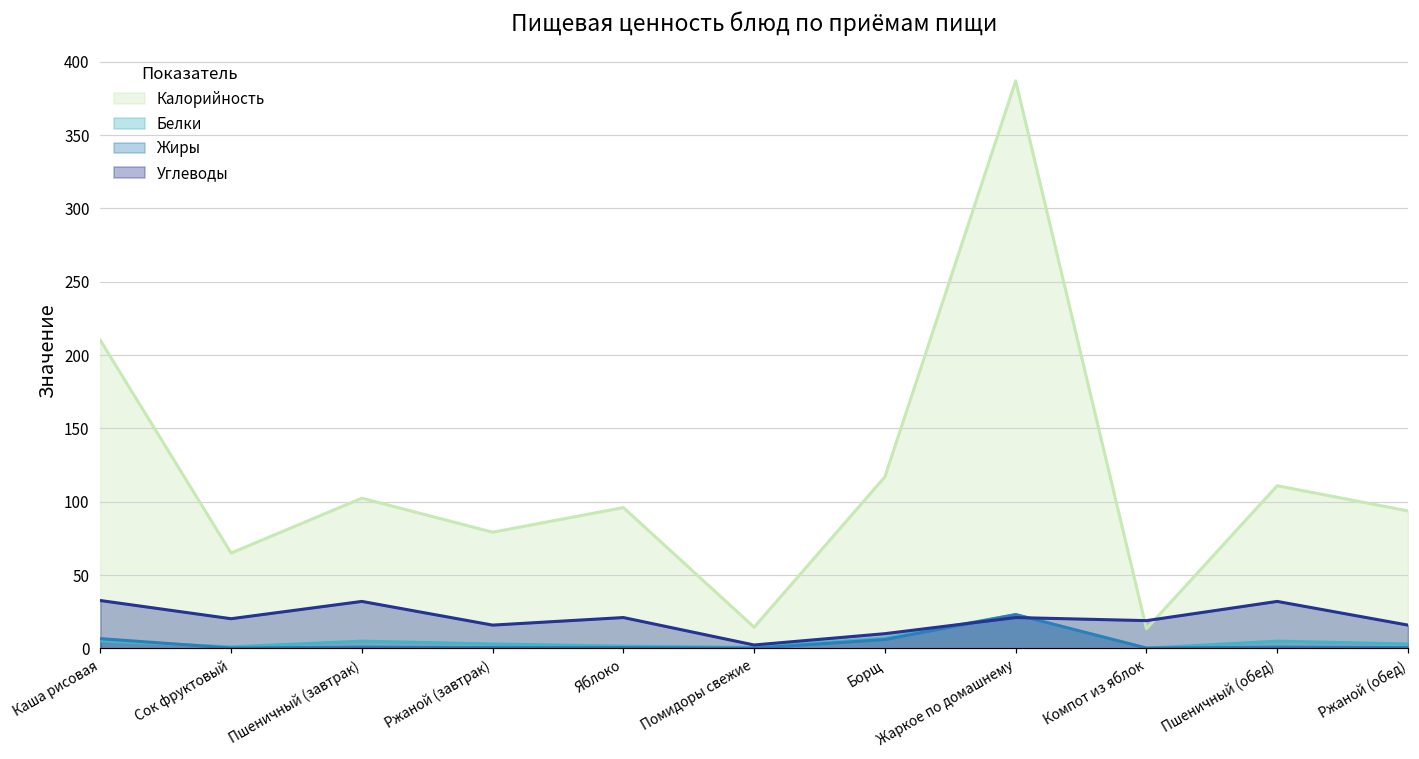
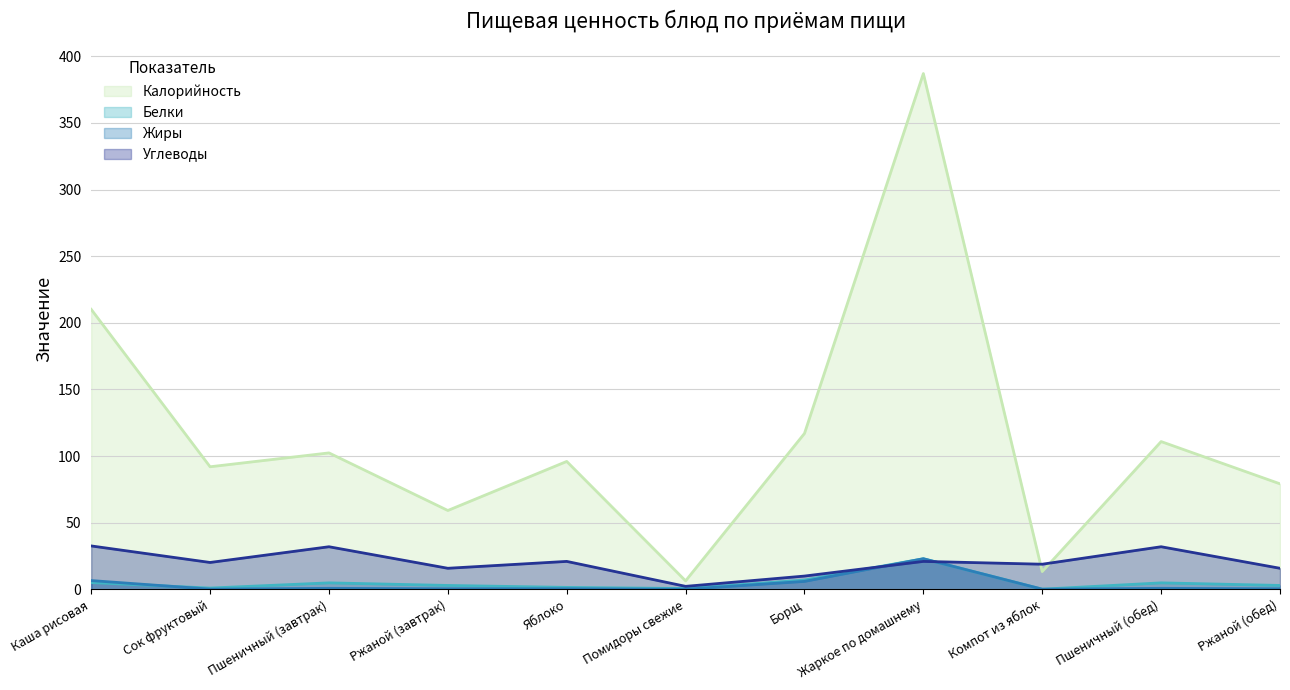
Калорийность, Сок фруктовый: 65 -> 92
Калорийность, Ржаной (завтрак): 79 -> 59
Калорийность, Помидоры свежие: 14 -> 6
Калорийность, Ржаной (обед): 94 -> 79
